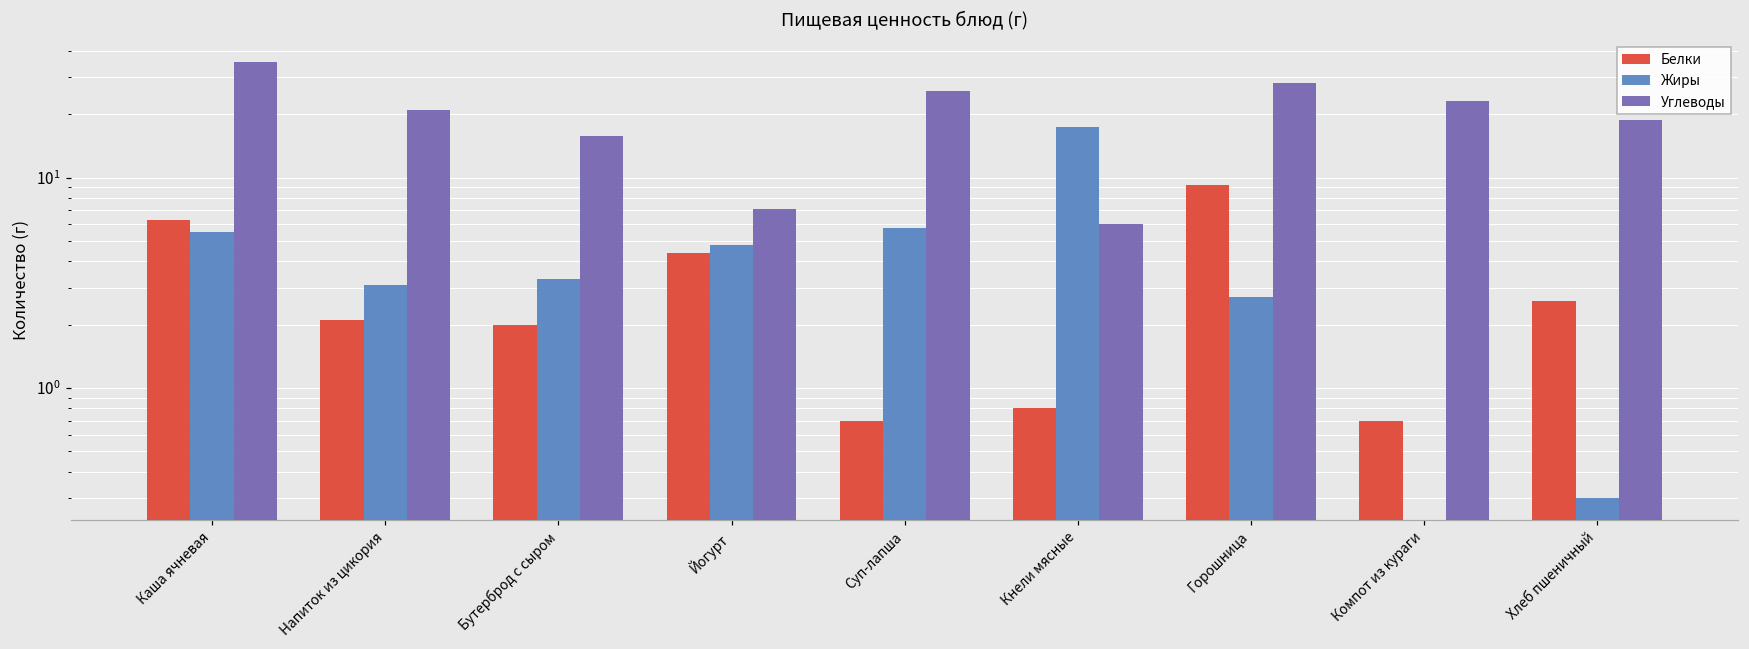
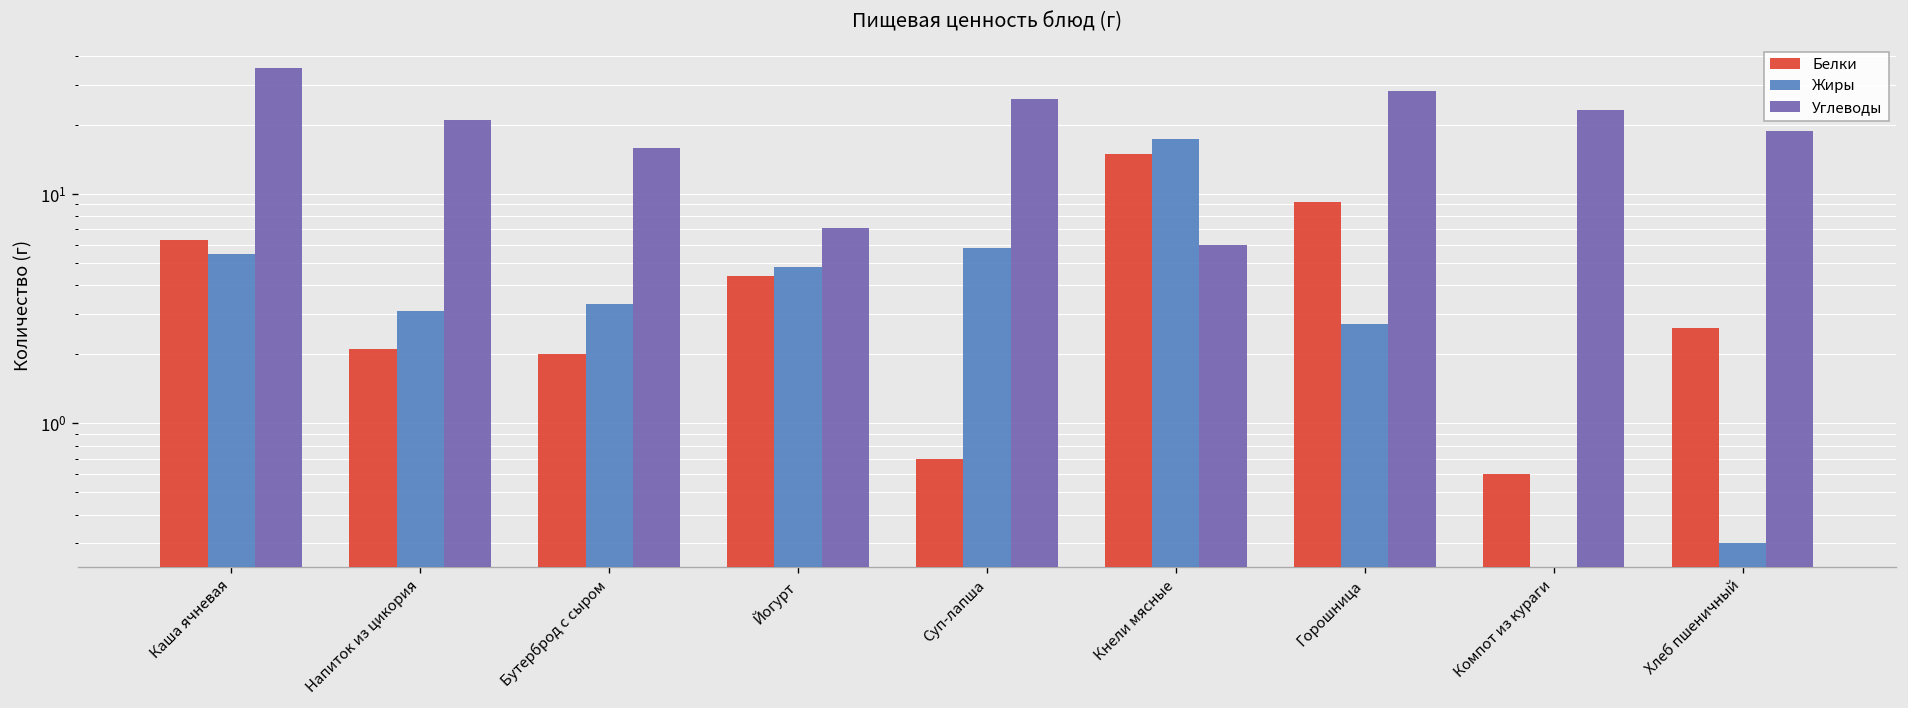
Белки, Кнели мясные: 0.8 -> 15
Белки, Компот из кураги: 0.7 -> 0.6
